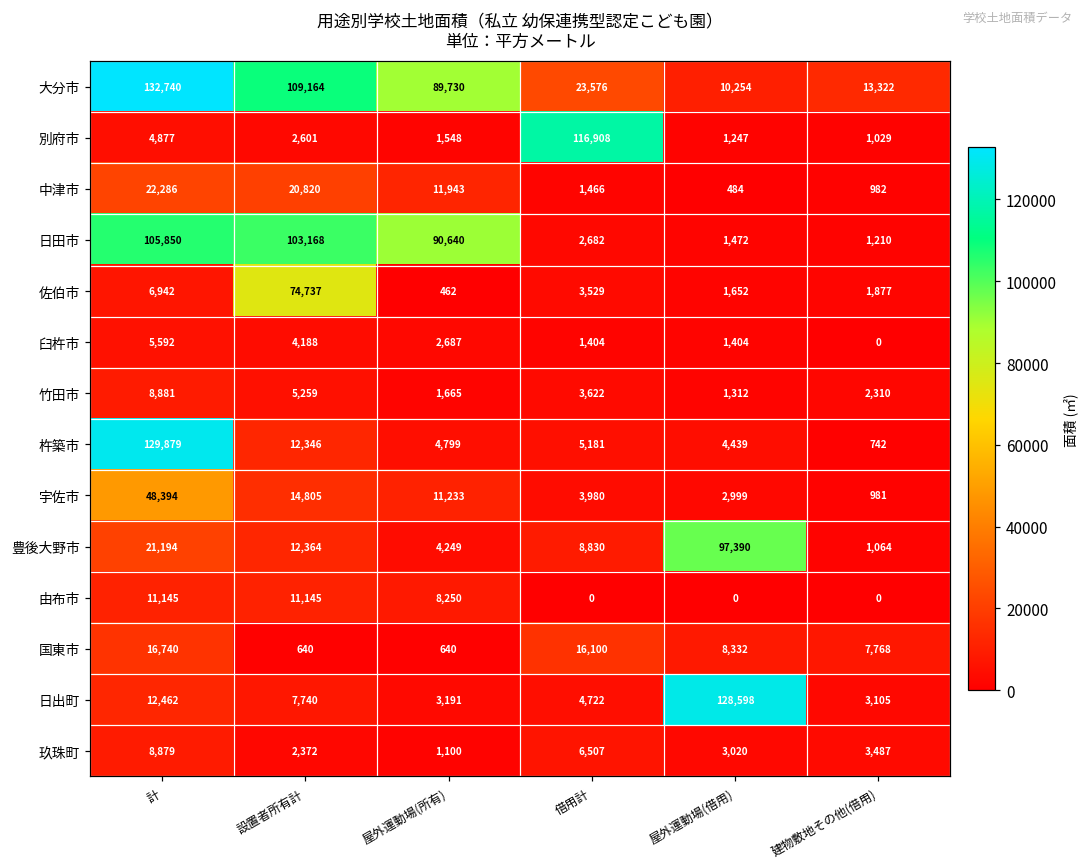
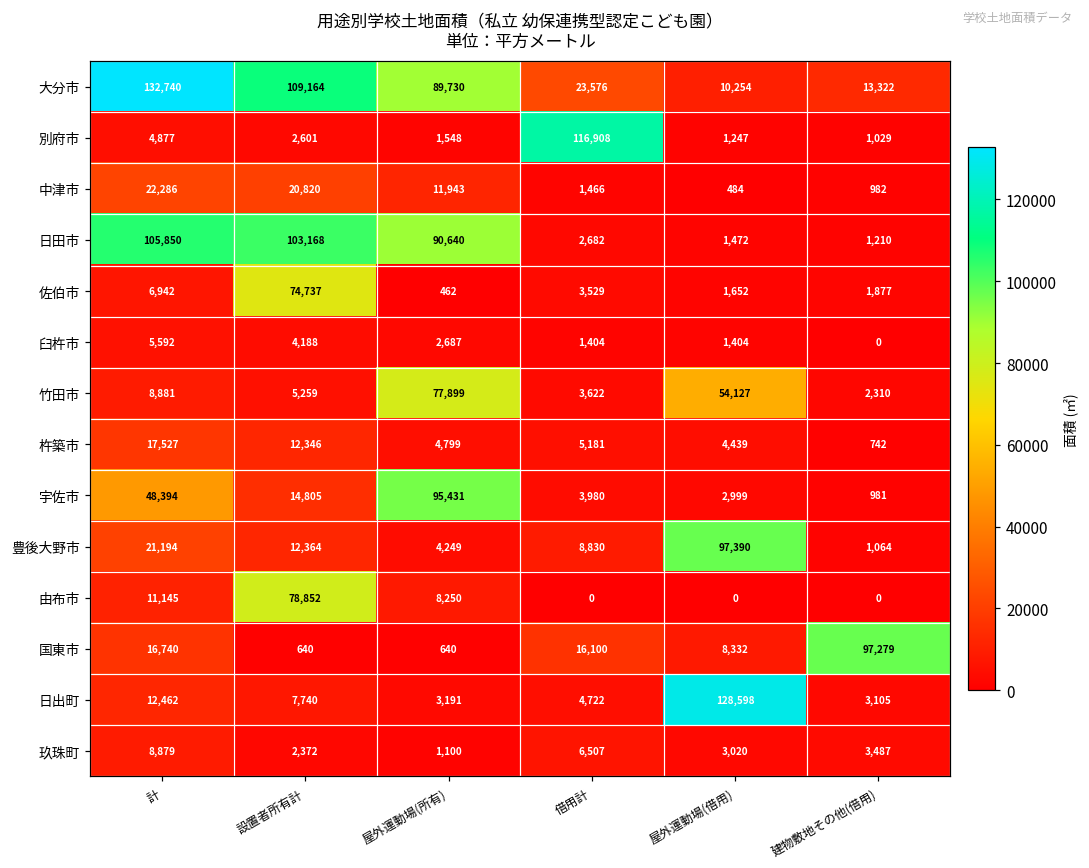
竹田市, 屋外運動場(所有): 1,665 -> 77,899
竹田市, 屋外運動場(借用): 1,312 -> 54,127
杵築市, 計: 129,879 -> 17,527
宇佐市, 屋外運動場(所有): 11,233 -> 95,431
由布市, 設置者所有計: 11,145 -> 78,852
国東市, 建物敷地その他(借用): 7,768 -> 97,279
